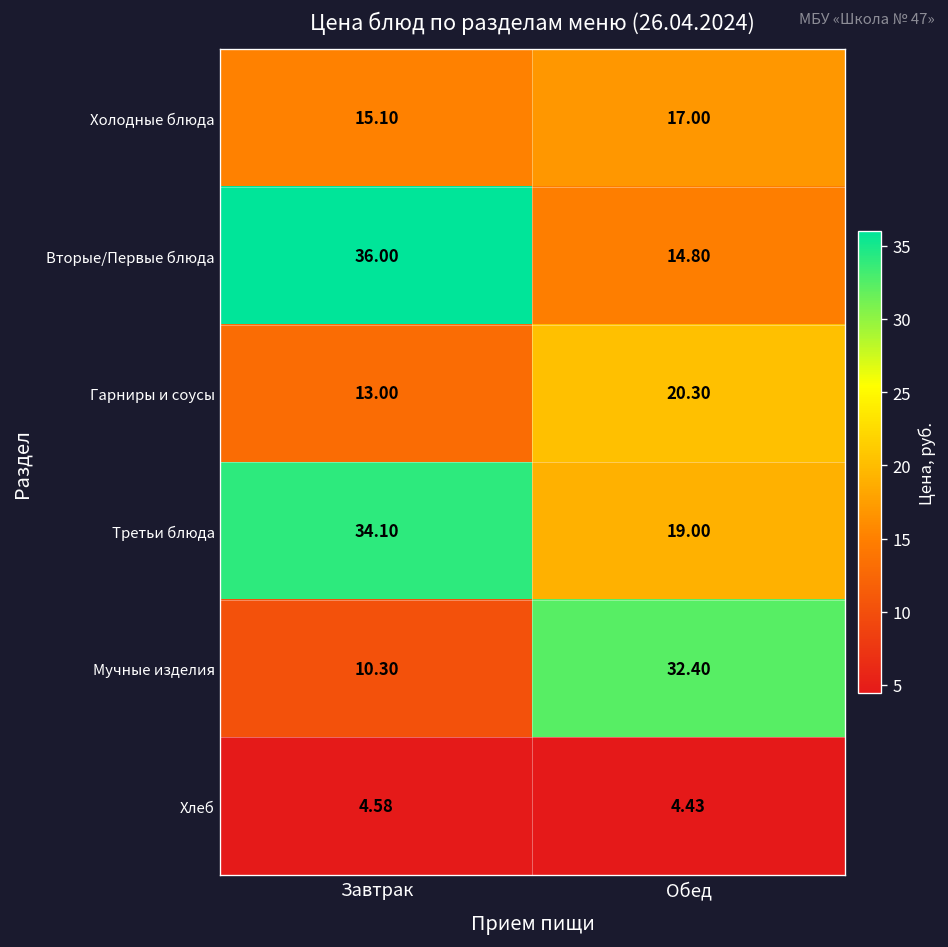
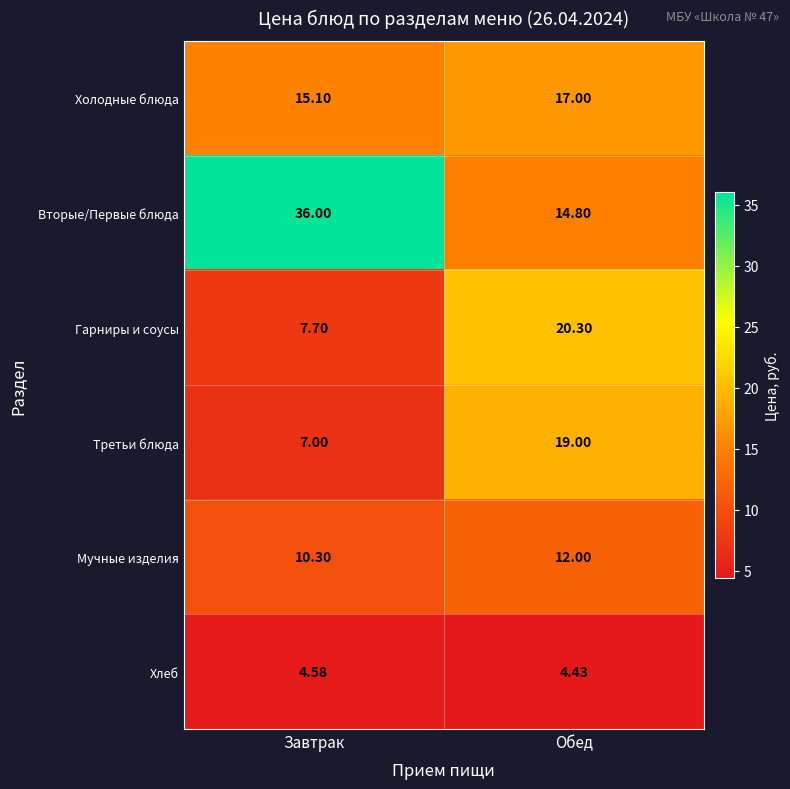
Гарниры и соусы, Завтрак: 13.00 -> 7.70
Третьи блюда, Завтрак: 34.10 -> 7.00
Мучные изделия, Обед: 32.40 -> 12.00
